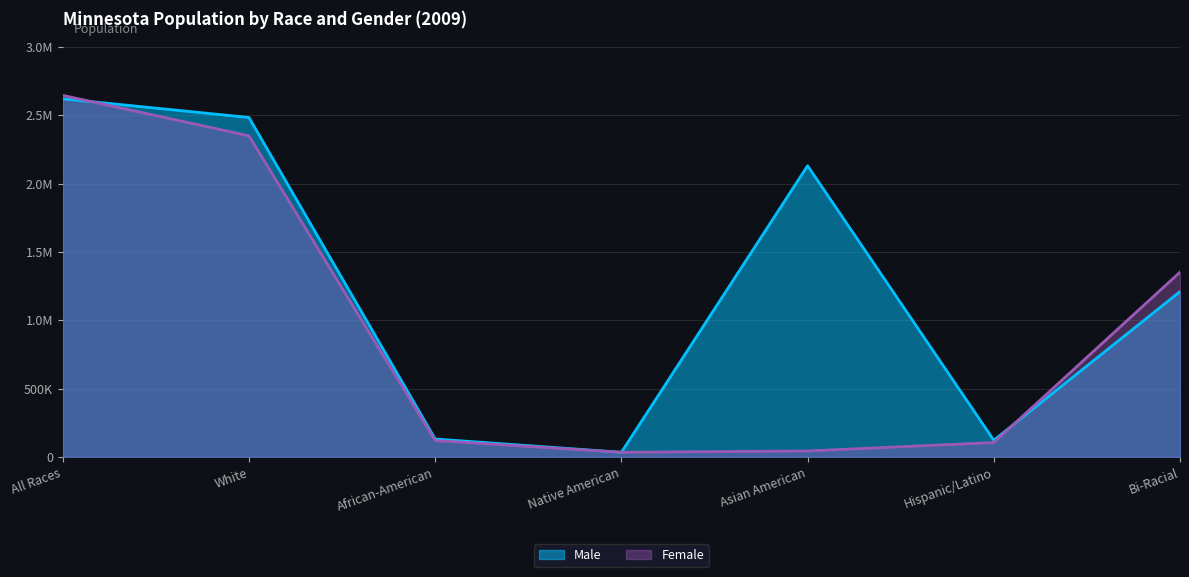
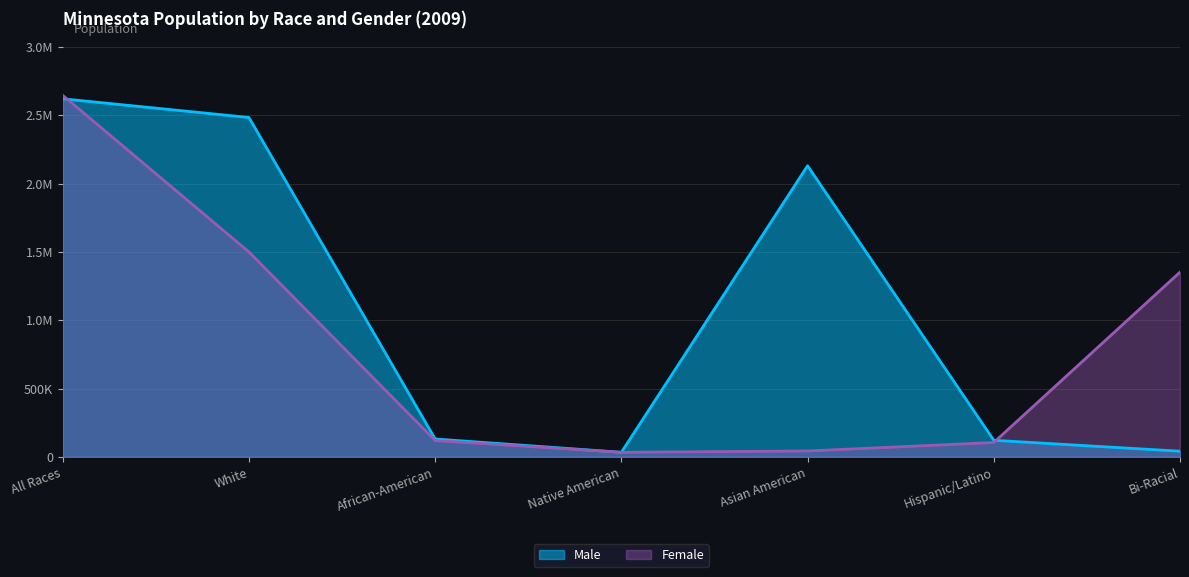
Female, White: 2350000 -> 1500000
Male, Bi-Racial: 1210000 -> 40000
